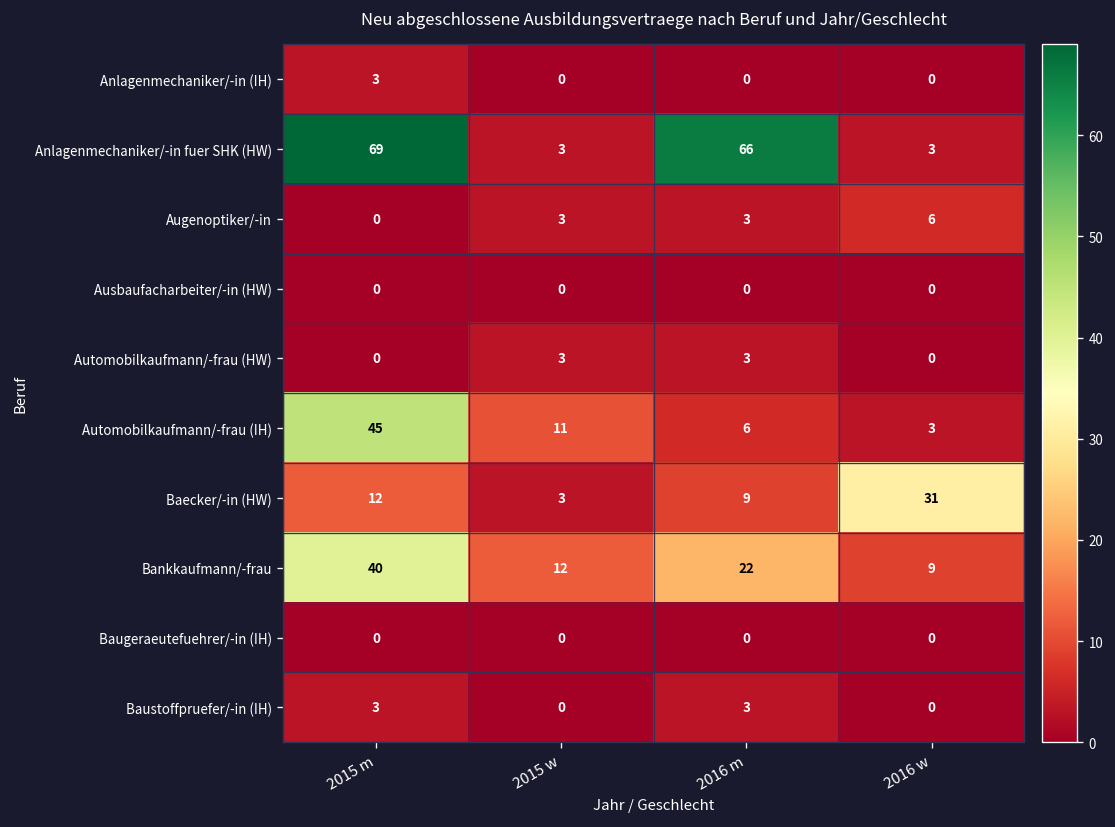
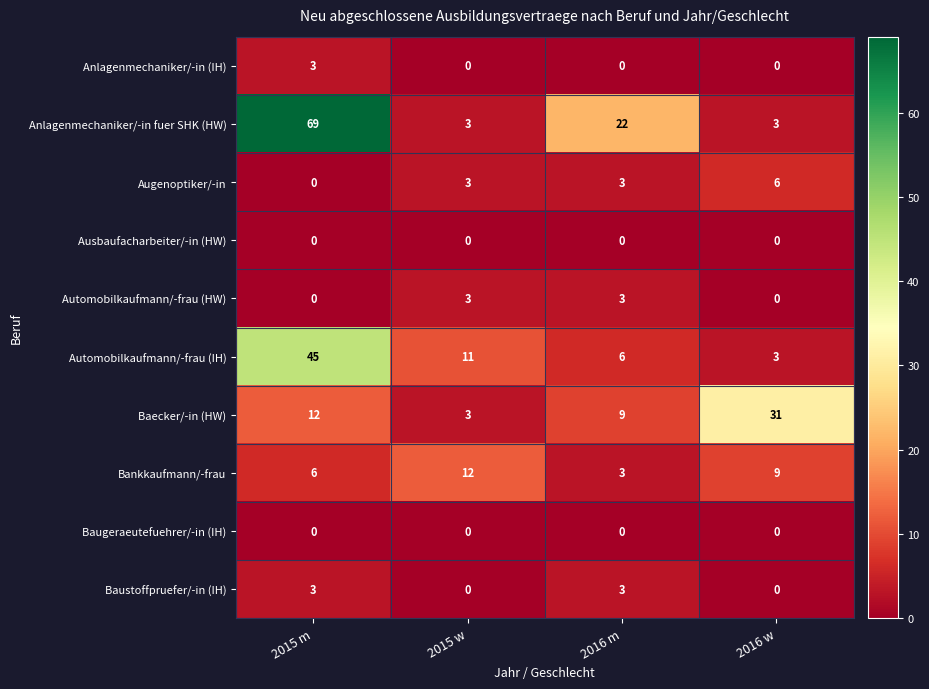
Anlagenmechaniker/-in fuer SHK (HW), 2016 m: 66 -> 22
Bankkaufmann/-frau, 2015 m: 40 -> 6
Bankkaufmann/-frau, 2016 m: 22 -> 3
